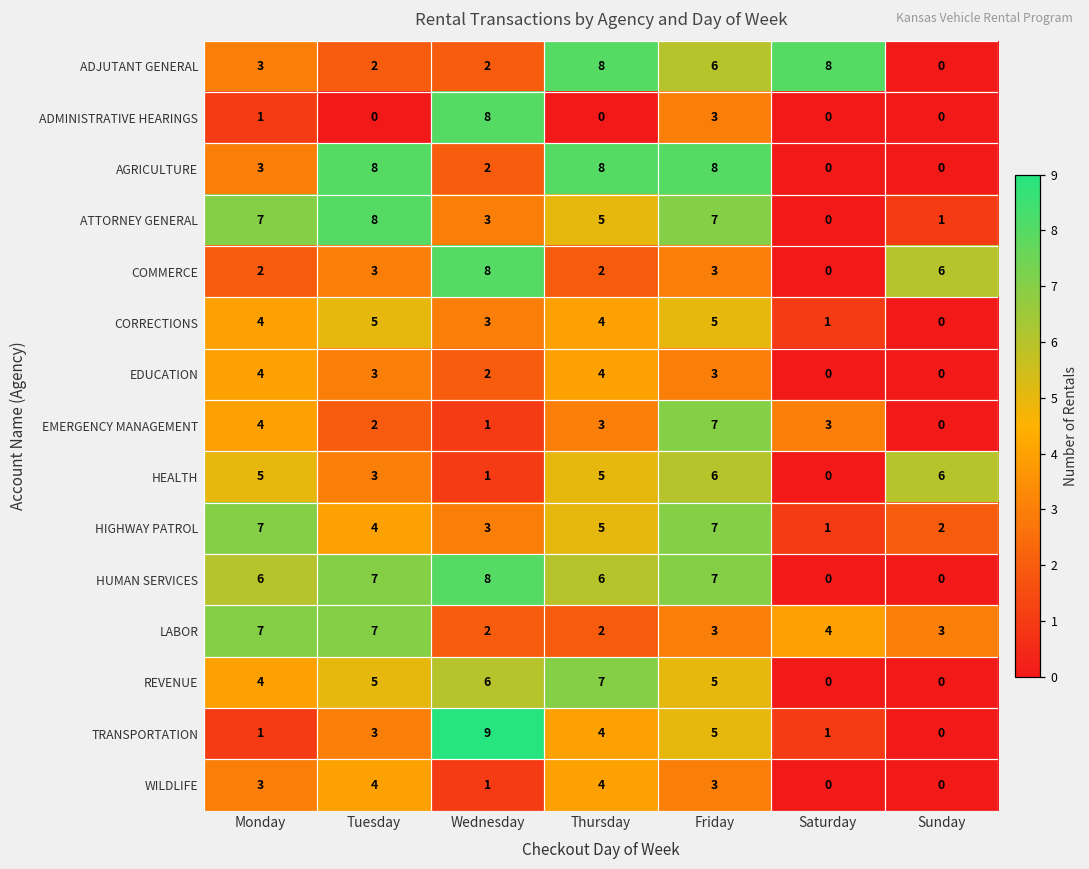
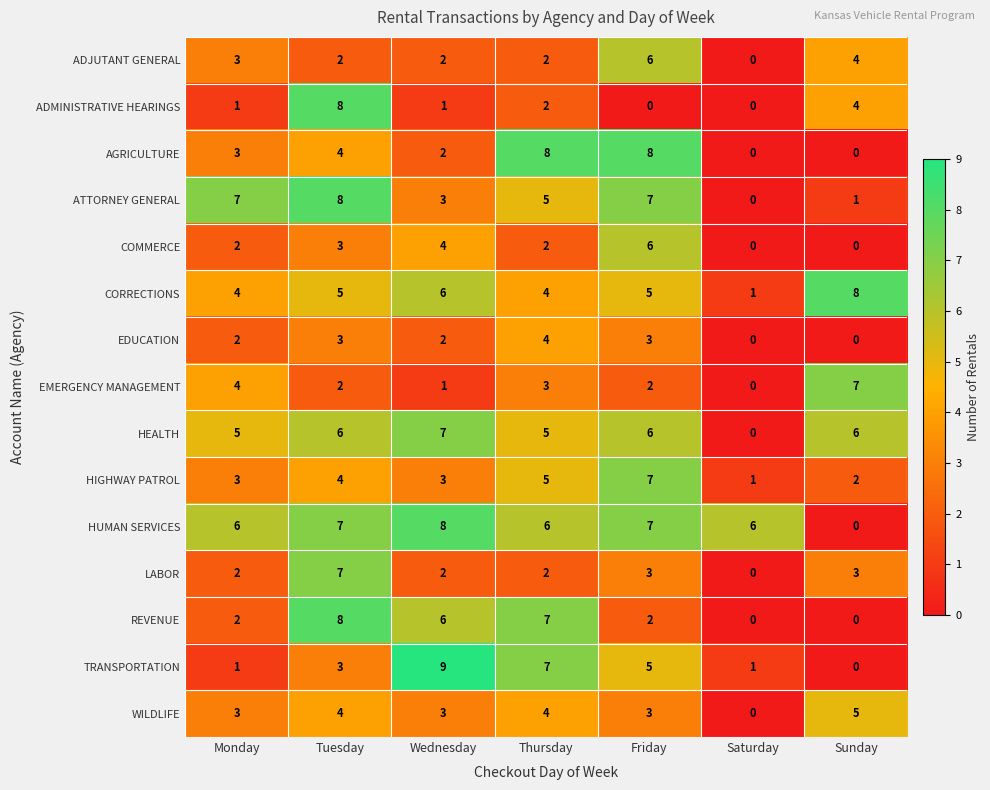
ADJUTANT GENERAL, Thursday: 8 -> 2
ADJUTANT GENERAL, Saturday: 8 -> 0
ADJUTANT GENERAL, Sunday: 0 -> 4
ADMINISTRATIVE HEARINGS, Tuesday: 0 -> 8
ADMINISTRATIVE HEARINGS, Wednesday: 8 -> 1
ADMINISTRATIVE HEARINGS, Thursday: 0 -> 2
ADMINISTRATIVE HEARINGS, Friday: 3 -> 0
ADMINISTRATIVE HEARINGS, Sunday: 0 -> 4
AGRICULTURE, Tuesday: 8 -> 4
COMMERCE, Wednesday: 8 -> 4
COMMERCE, Friday: 3 -> 6
COMMERCE, Sunday: 6 -> 0
CORRECTIONS, Wednesday: 3 -> 6
CORRECTIONS, Sunday: 0 -> 8
EDUCATION, Monday: 4 -> 2
EMERGENCY MANAGEMENT, Friday: 7 -> 2
EMERGENCY MANAGEMENT, Saturday: 3 -> 0
EMERGENCY MANAGEMENT, Sunday: 0 -> 7
HEALTH, Tuesday: 3 -> 6
HEALTH, Wednesday: 1 -> 7
HIGHWAY PATROL, Monday: 7 -> 3
HUMAN SERVICES, Saturday: 0 -> 6
LABOR, Monday: 7 -> 2
LABOR, Saturday: 4 -> 0
REVENUE, Monday: 4 -> 2
REVENUE, Tuesday: 5 -> 8
REVENUE, Friday: 5 -> 2
TRANSPORTATION, Thursday: 4 -> 7
WILDLIFE, Wednesday: 1 -> 3
WILDLIFE, Sunday: 0 -> 5
